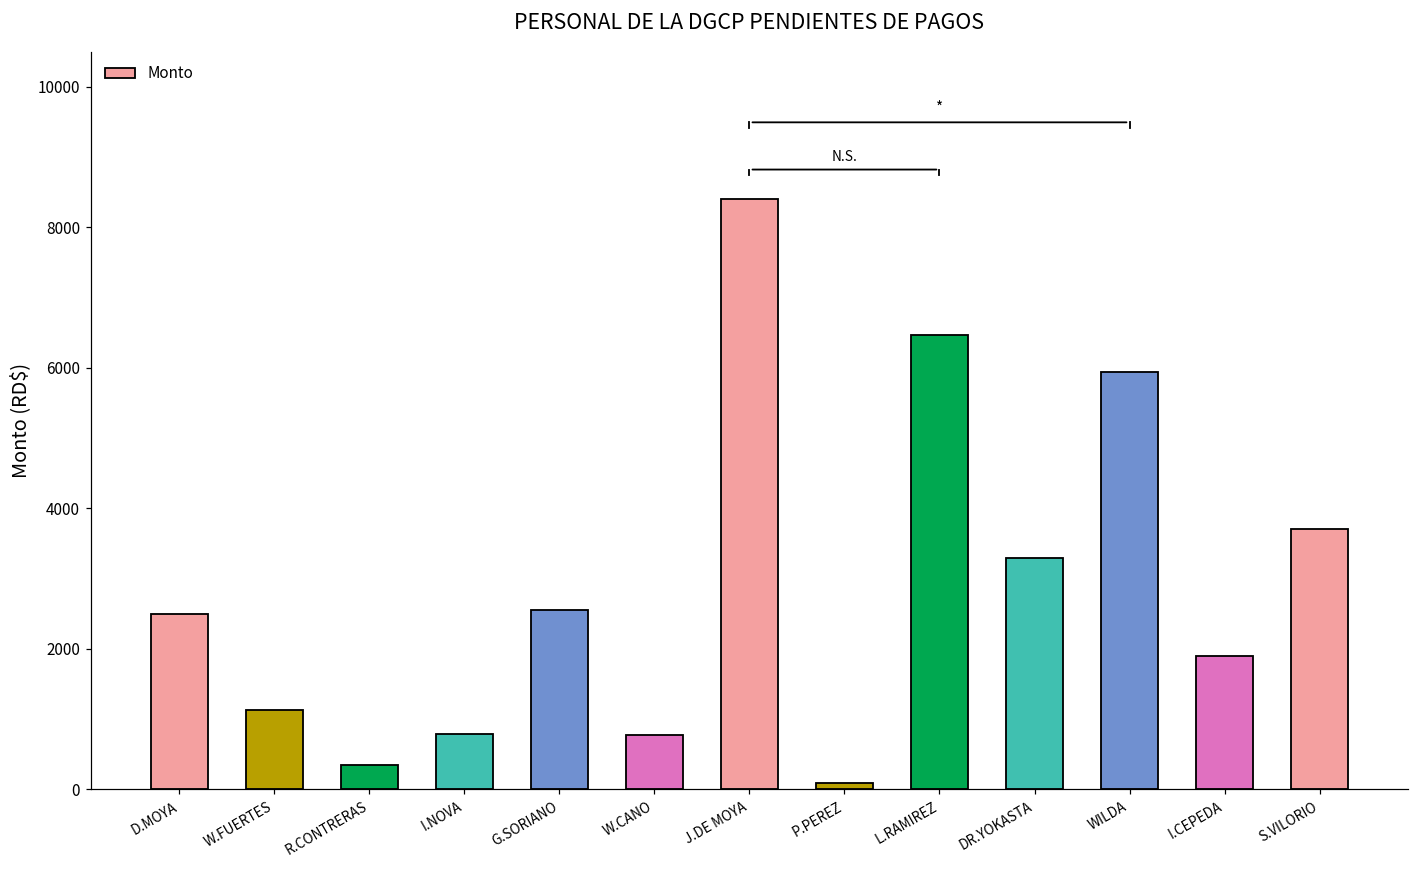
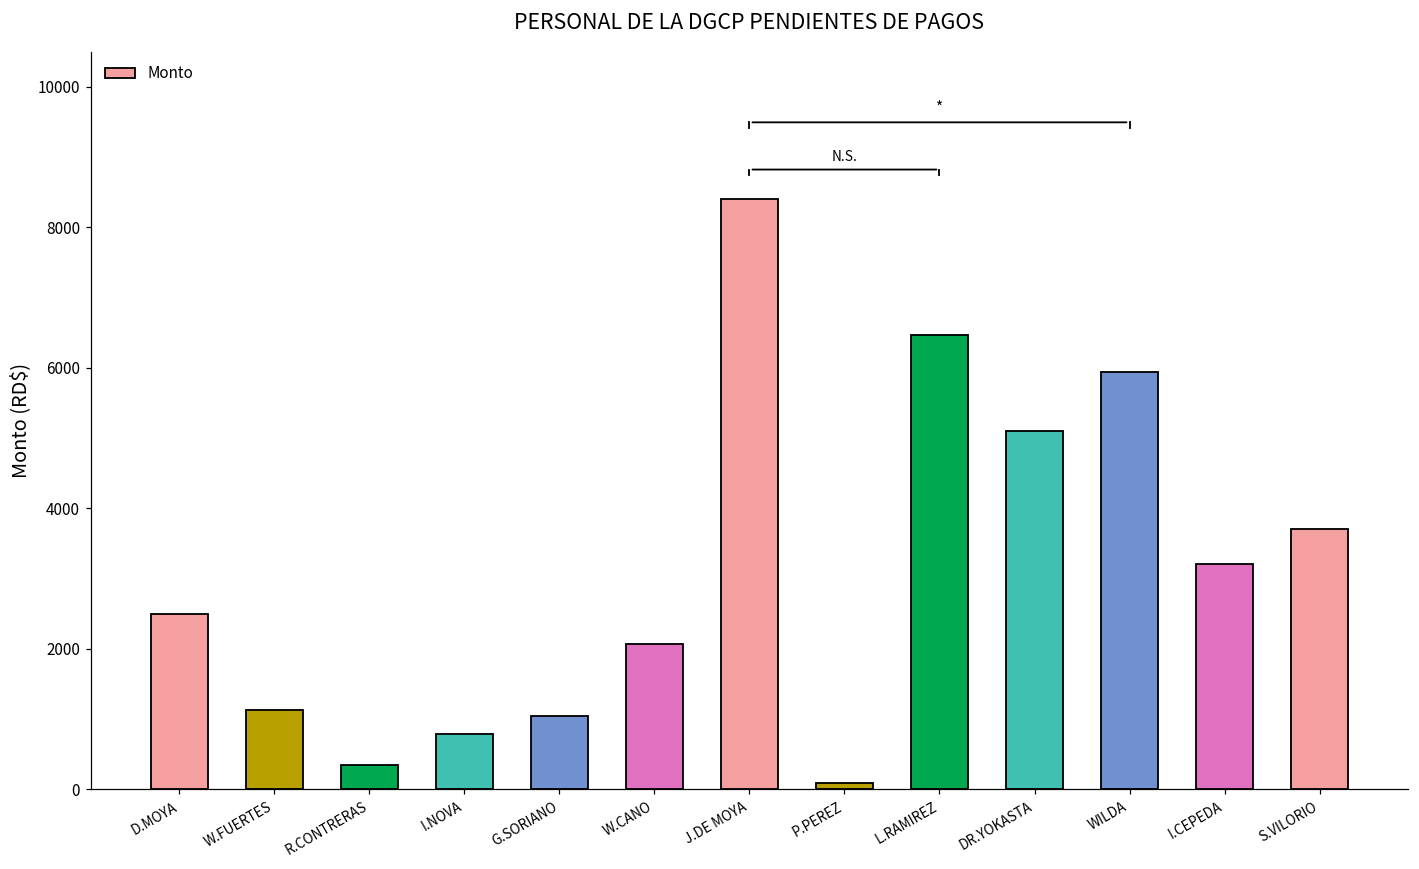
Monto, G.SORIANO: 2600 -> 1000
Monto, W.CANO: 800 -> 2100
Monto, DR.YOKASTA: 3300 -> 5100
Monto, I.CEPEDA: 1900 -> 3200
